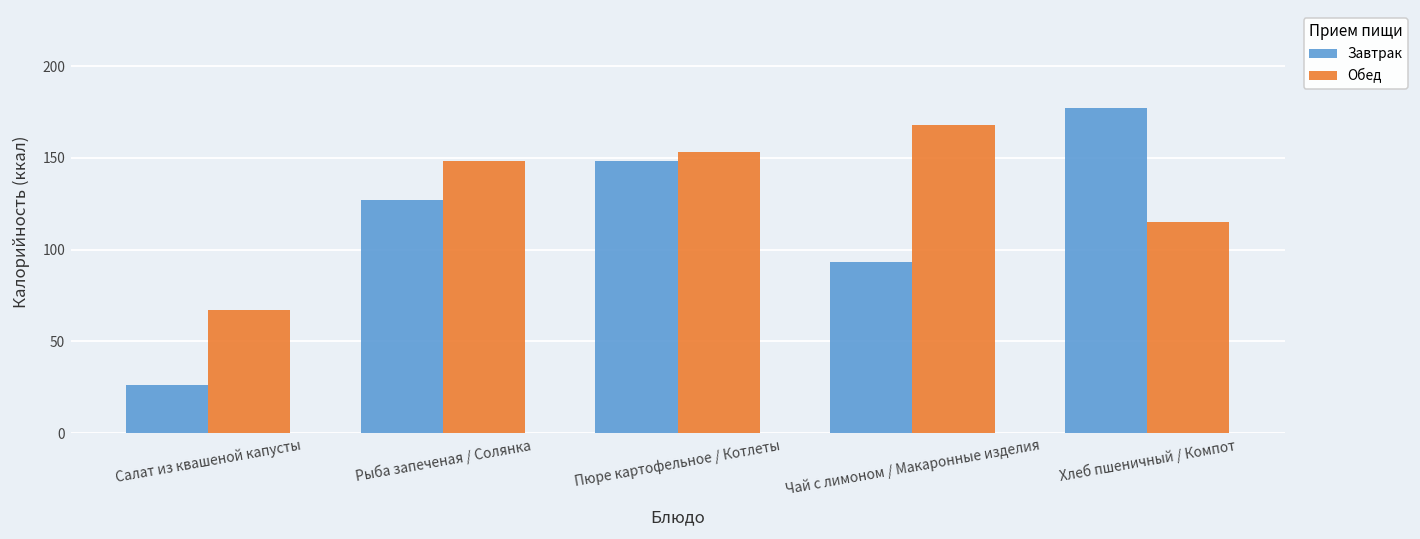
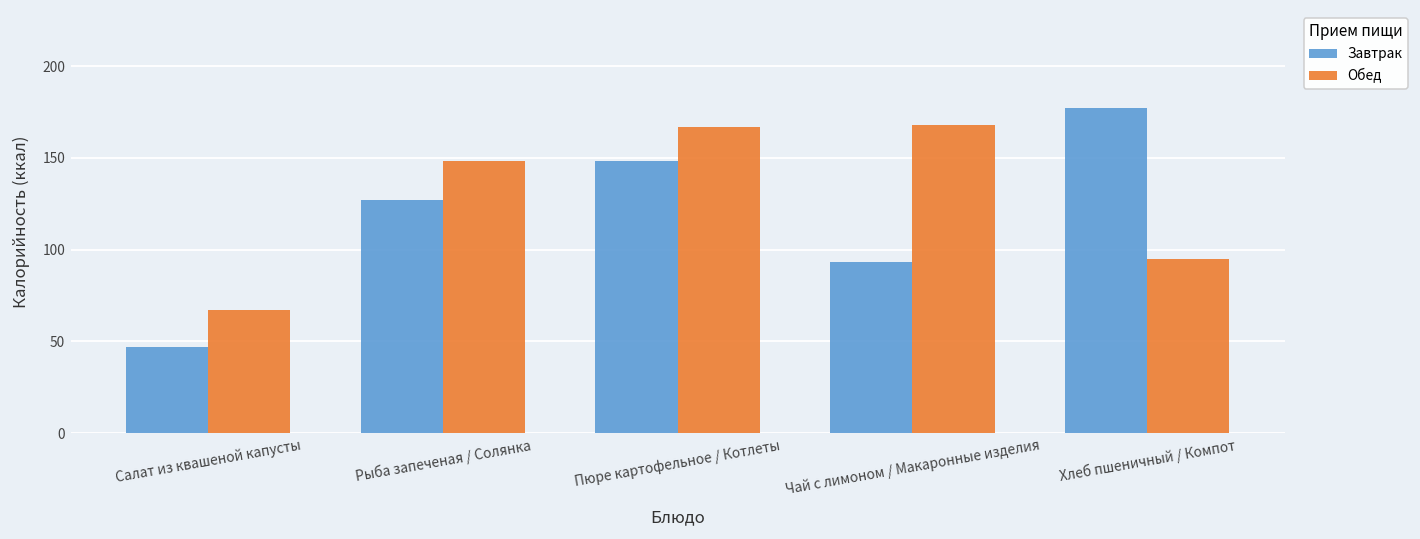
Завтрак, Салат из квашеной капусты: 26 -> 47
Обед, Пюре картофельное / Котлеты: 153 -> 167
Обед, Хлеб пшеничный / Компот: 115 -> 95
